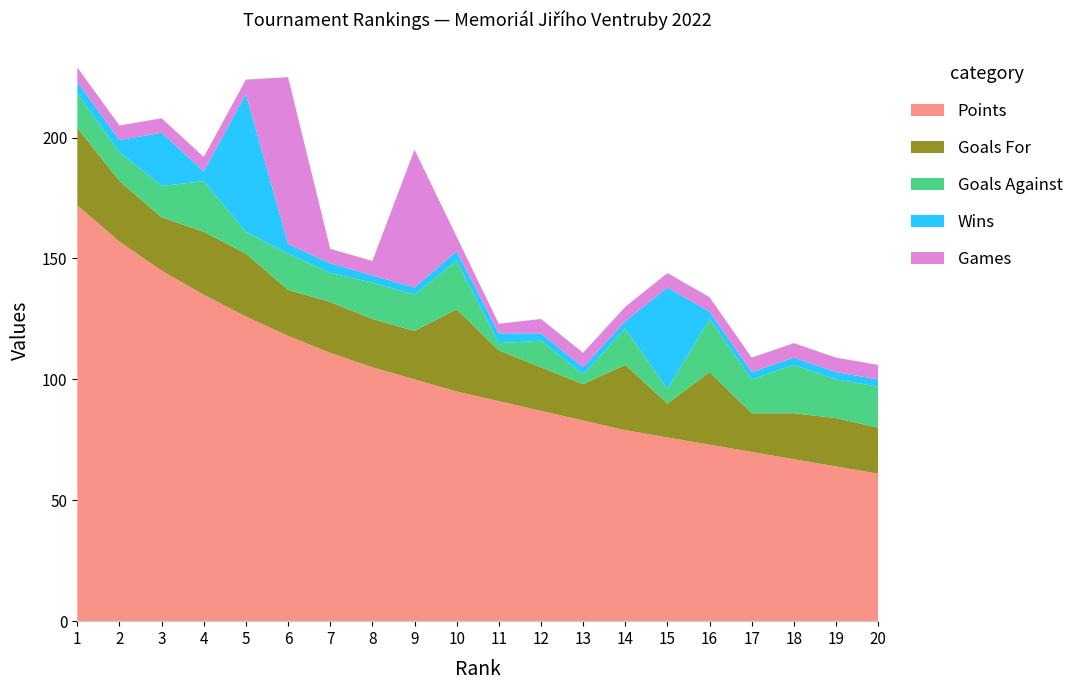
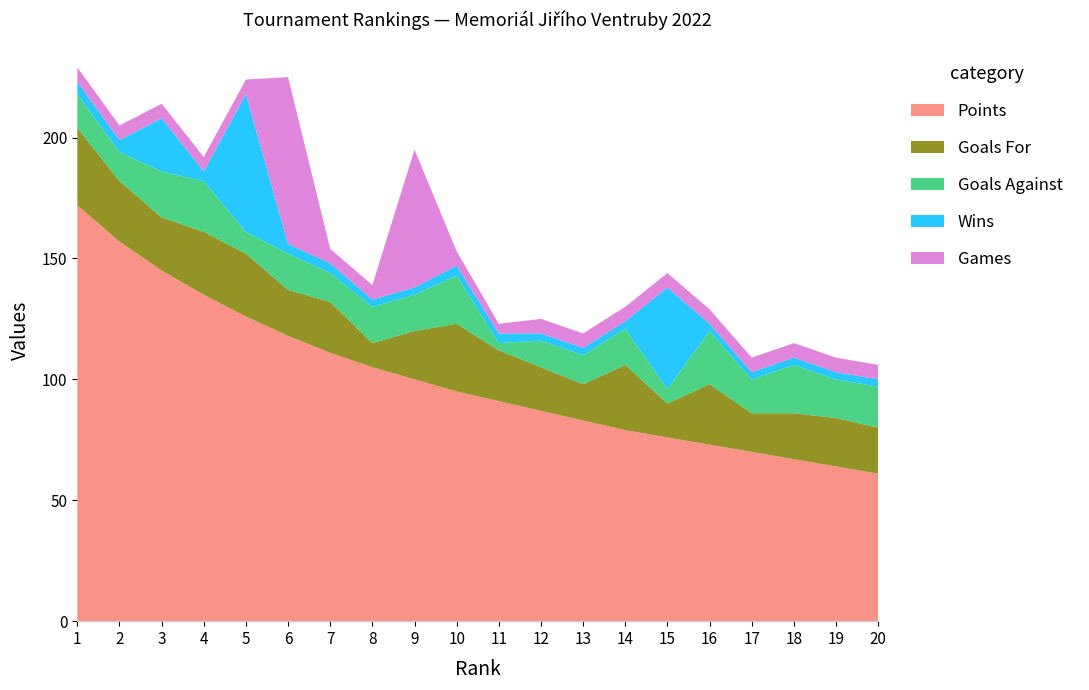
Goals Against, 3: 13 -> 19
Goals For, 8: 20 -> 10
Goals For, 10: 34 -> 28
Goals Against, 13: 4 -> 12
Goals For, 16: 30 -> 25
